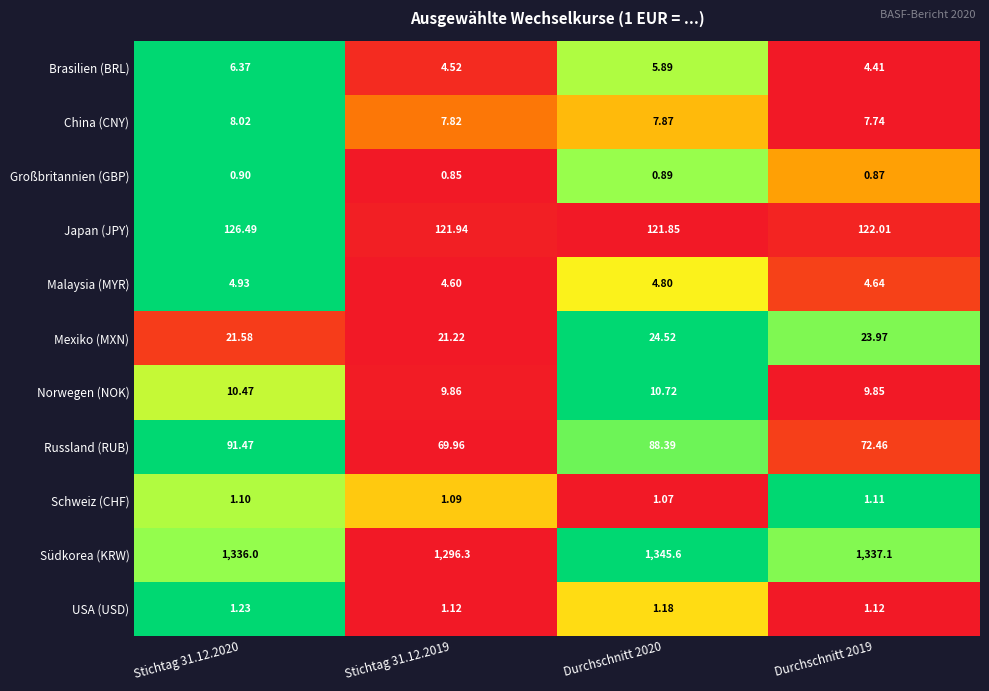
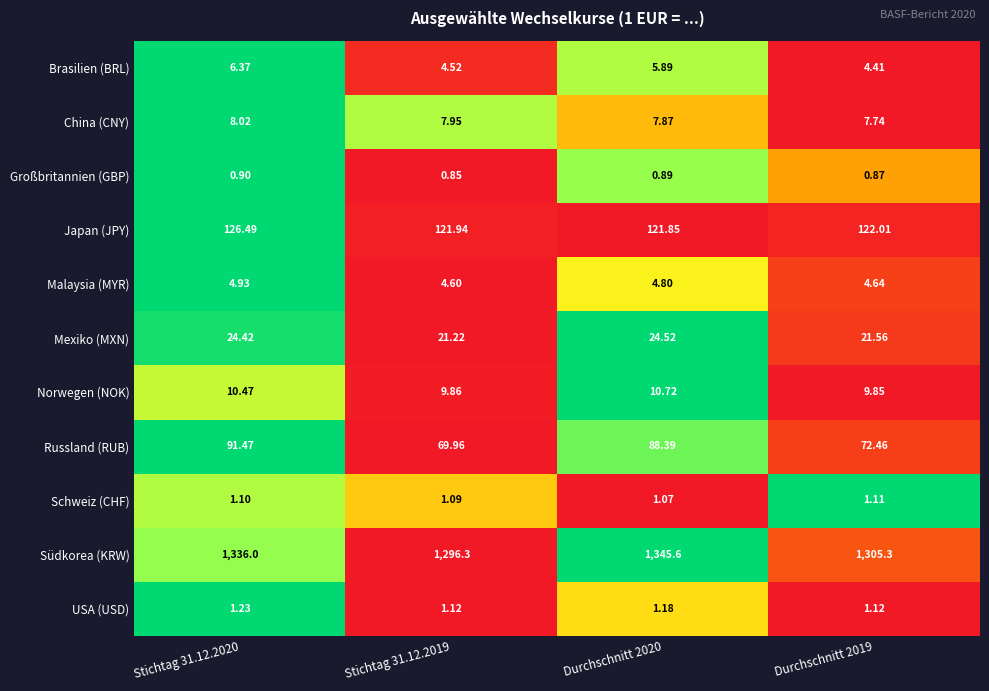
China (CNY), Stichtag 31.12.2019: 7.82 -> 7.95
Mexiko (MXN), Stichtag 31.12.2020: 21.58 -> 24.42
Mexiko (MXN), Durchschnitt 2019: 23.97 -> 21.56
Südkorea (KRW), Durchschnitt 2019: 1,337.1 -> 1,305.3
